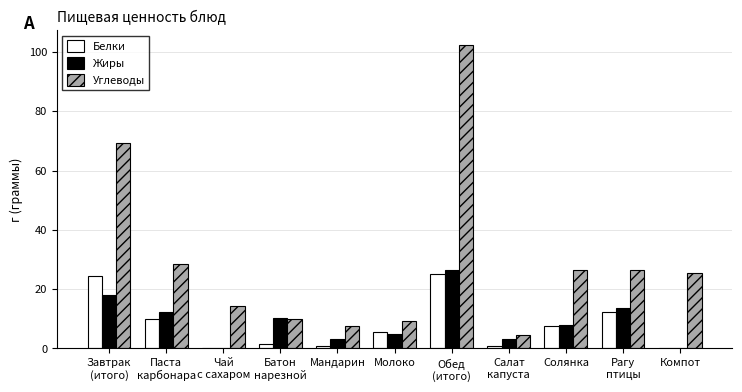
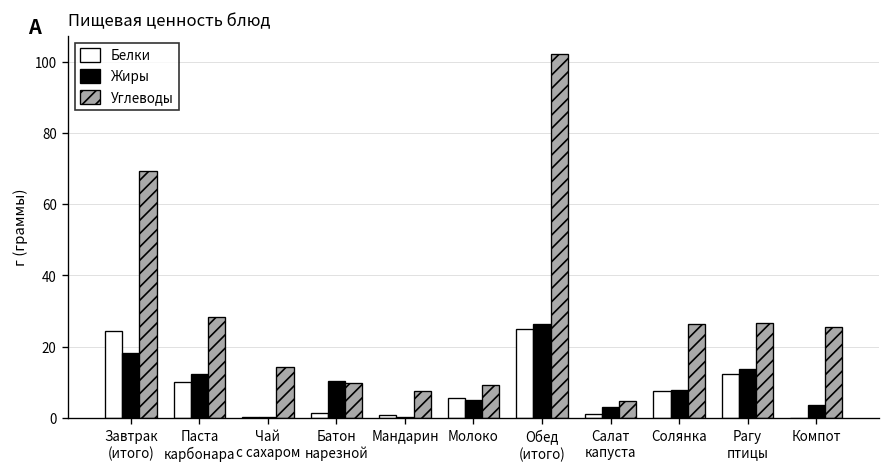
Жиры, Мандарин: 3 -> 0
Жиры, Компот: 0 -> 4
